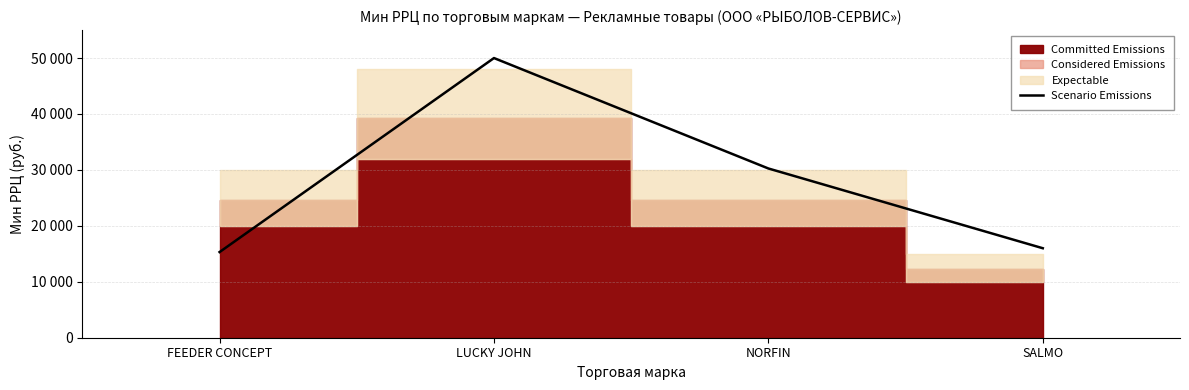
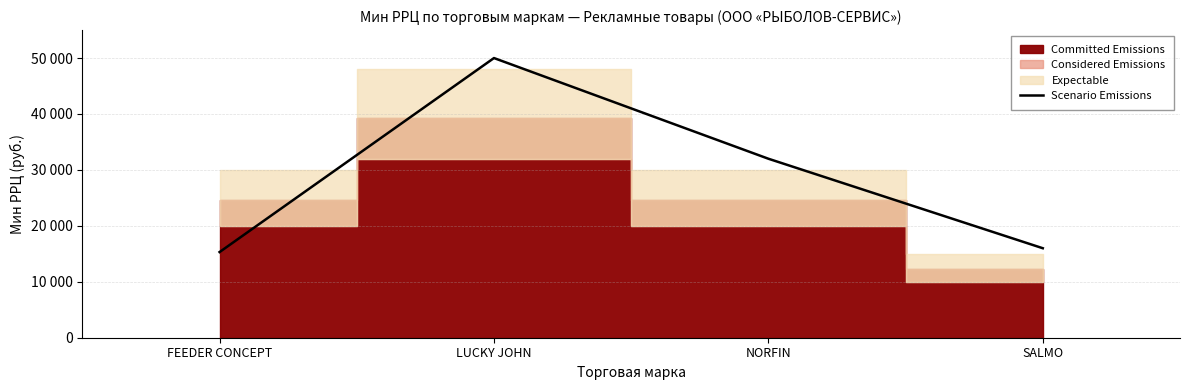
Scenario Emissions, NORFIN: 30000 -> 32000
